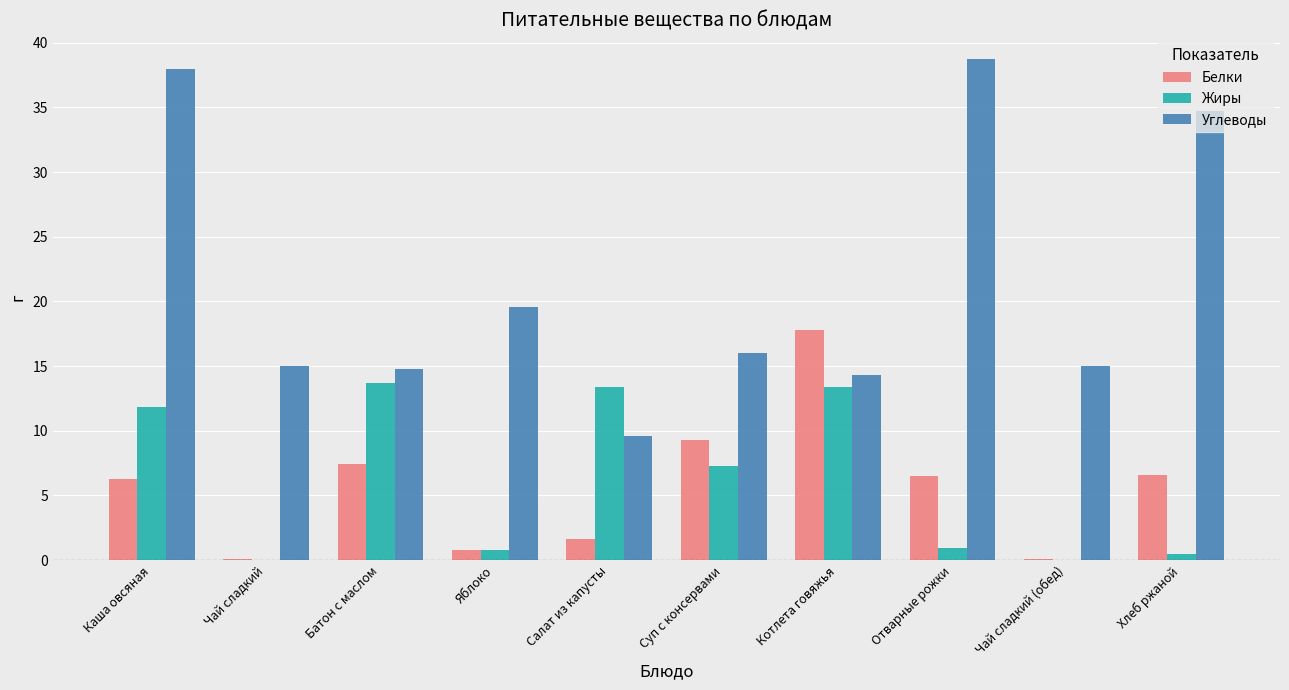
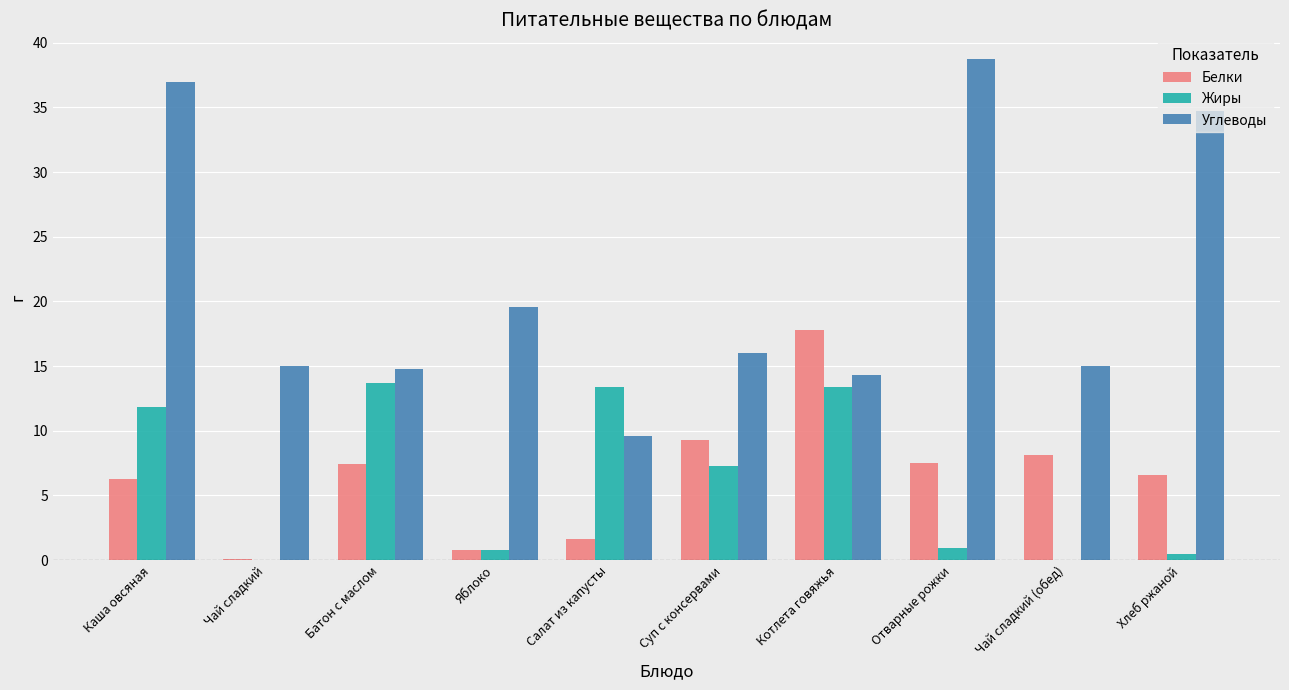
Углеводы, Каша овсяная: 38 -> 37
Белки, Отварные рожки: 6.5 -> 7.5
Белки, Чай сладкий (обед): 0.1 -> 8.1
